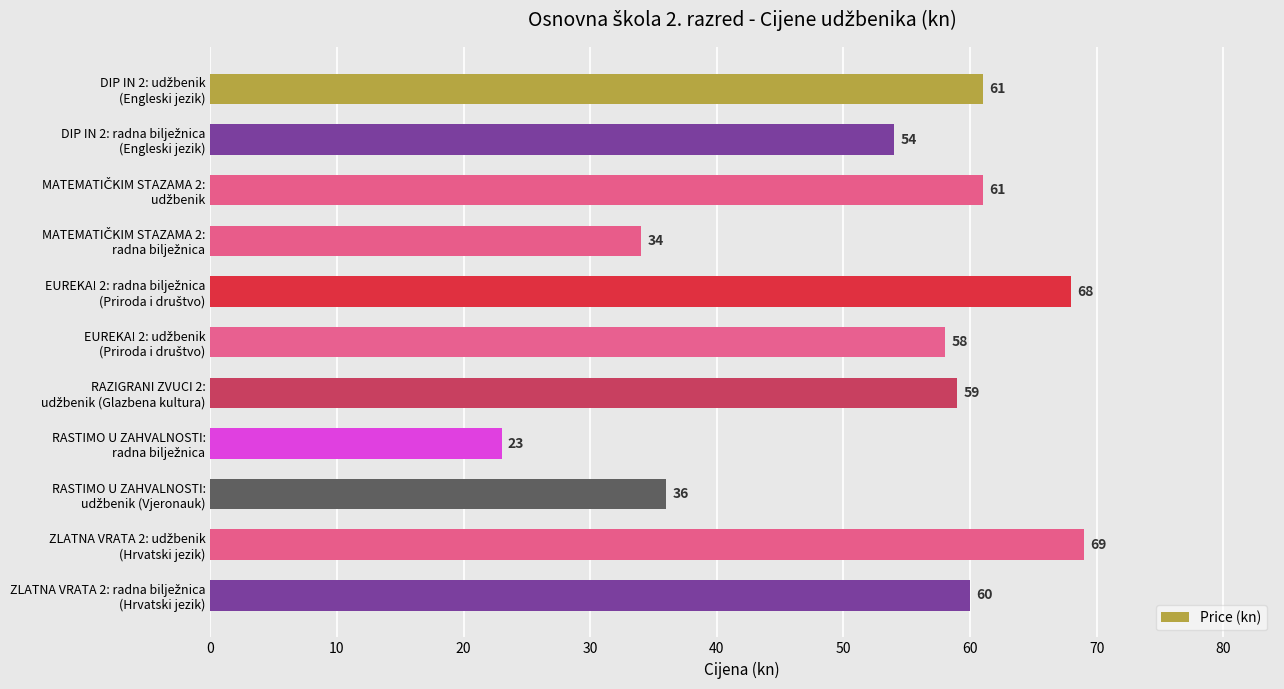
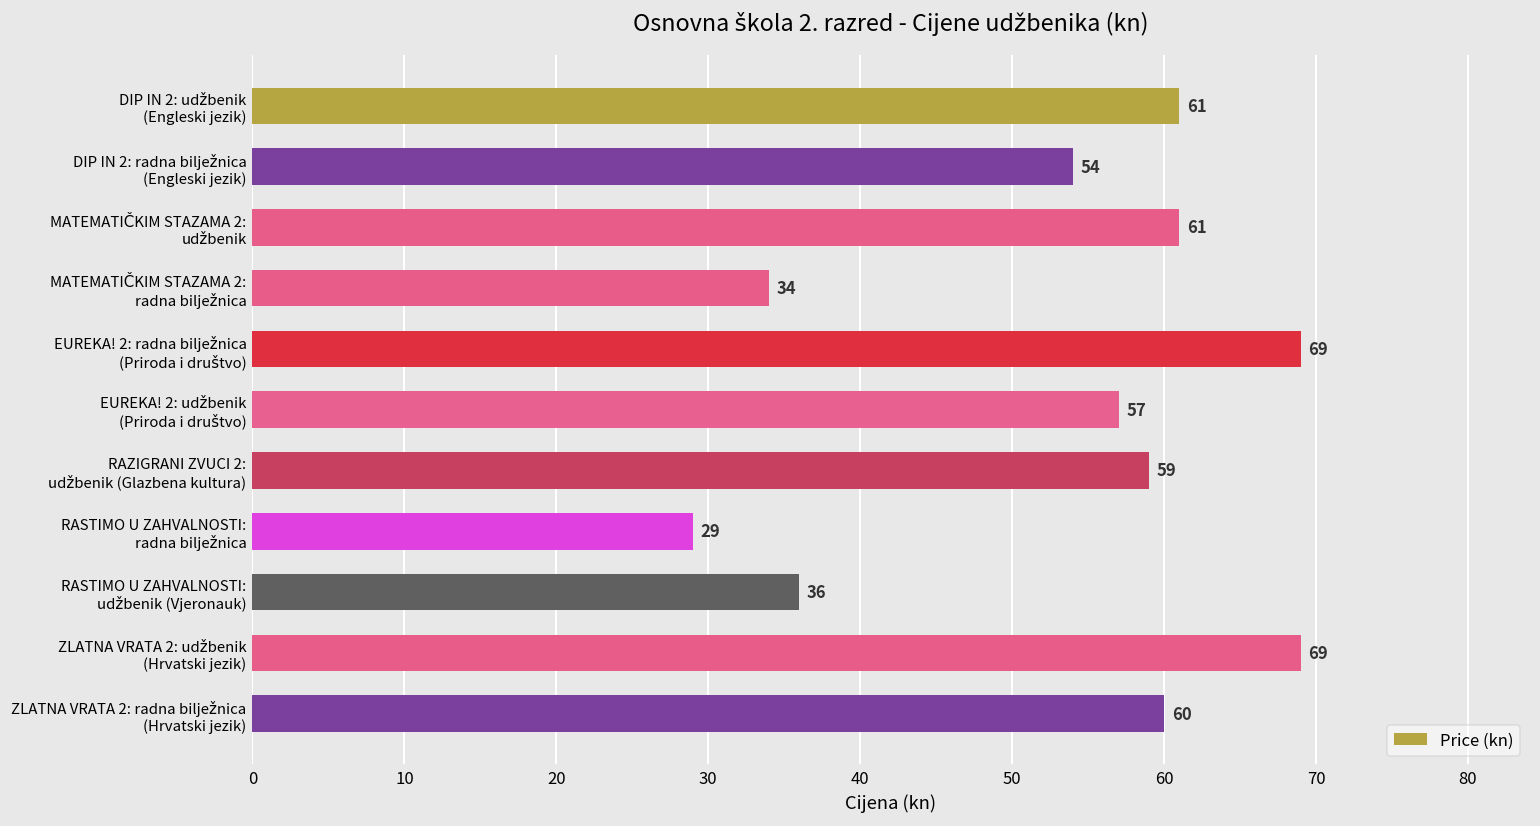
EUREKA! 2: radna bilježnica (Priroda i društvo): 68 -> 69
EUREKA! 2: udžbenik (Priroda i društvo): 58 -> 57
RASTIMO U ZAHVALNOSTI: radna bilježnica: 23 -> 29
